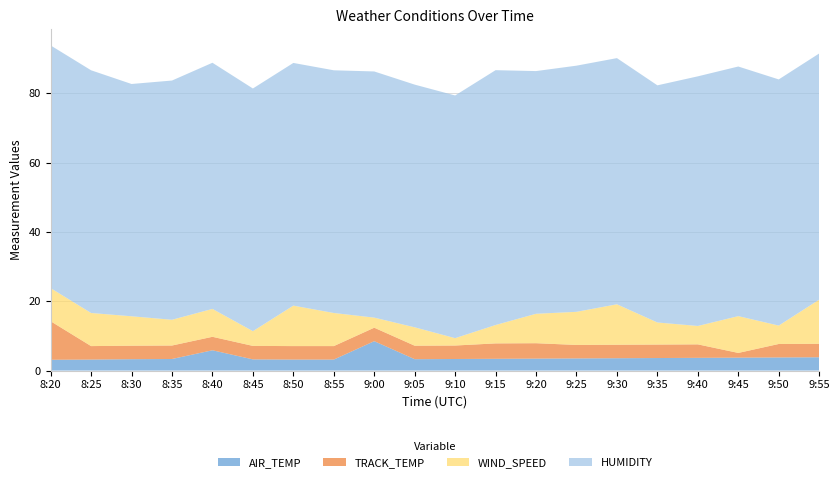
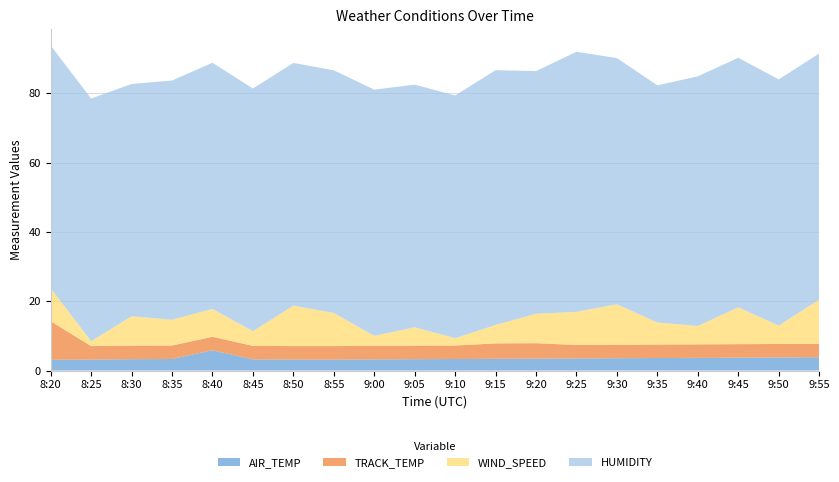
WIND_SPEED, 8:25: 10 -> 1
AIR_TEMP, 9:00: 8 -> 3
HUMIDITY, 9:25: 71 -> 75
TRACK_TEMP, 9:45: 1 -> 4
